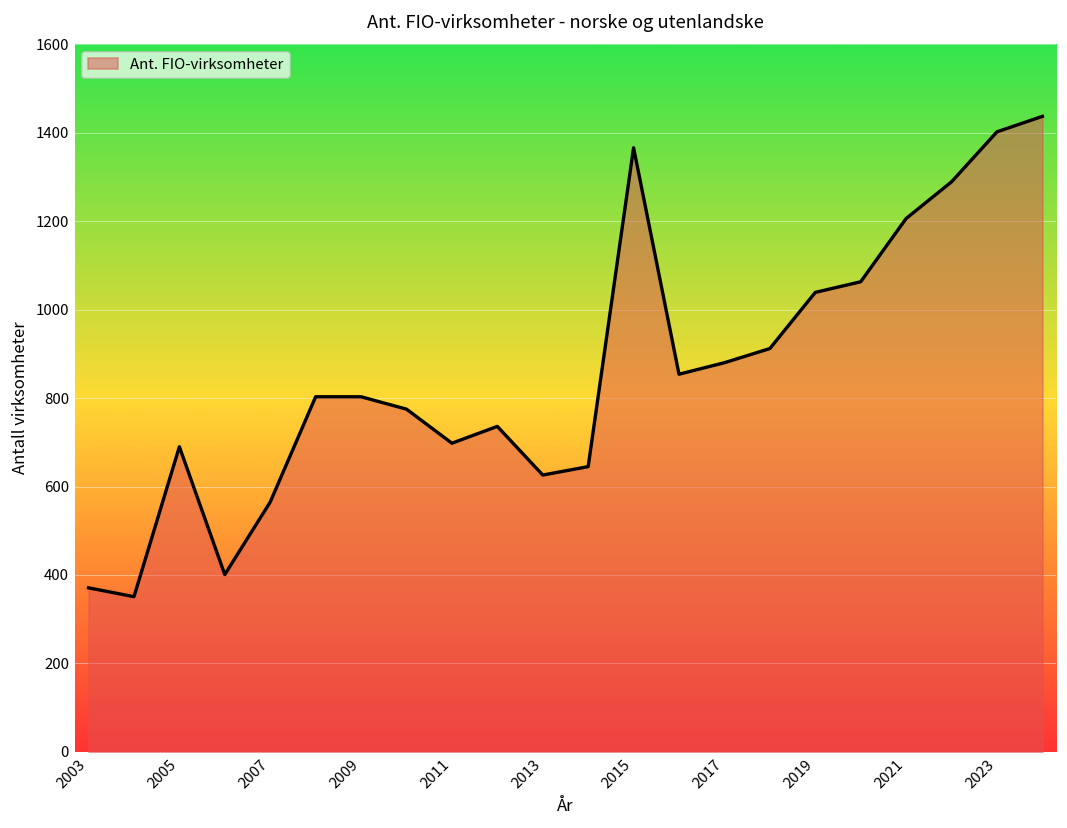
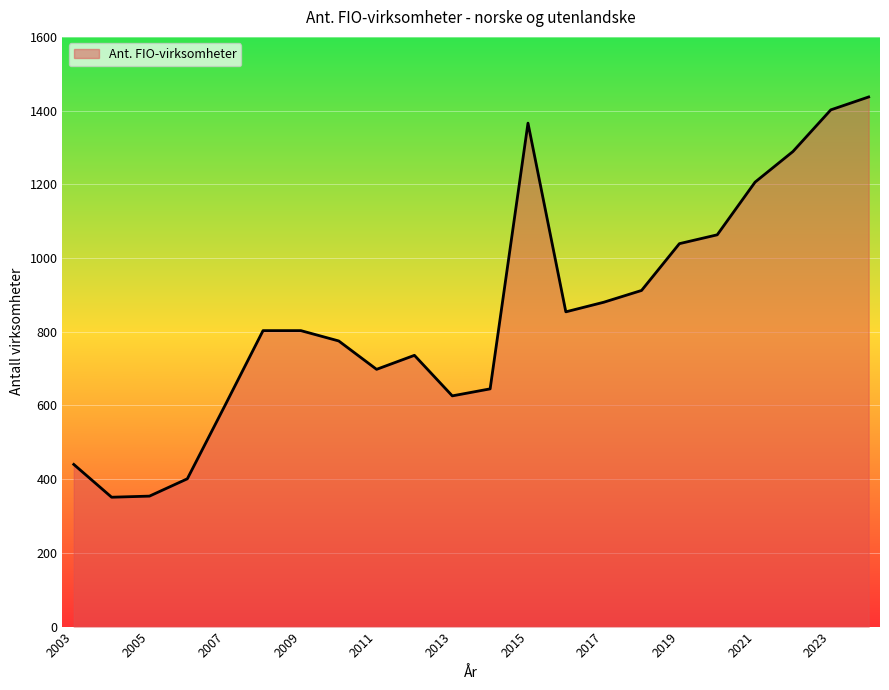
2003: 370 -> 440
2005: 690 -> 350
2007: 570 -> 600
